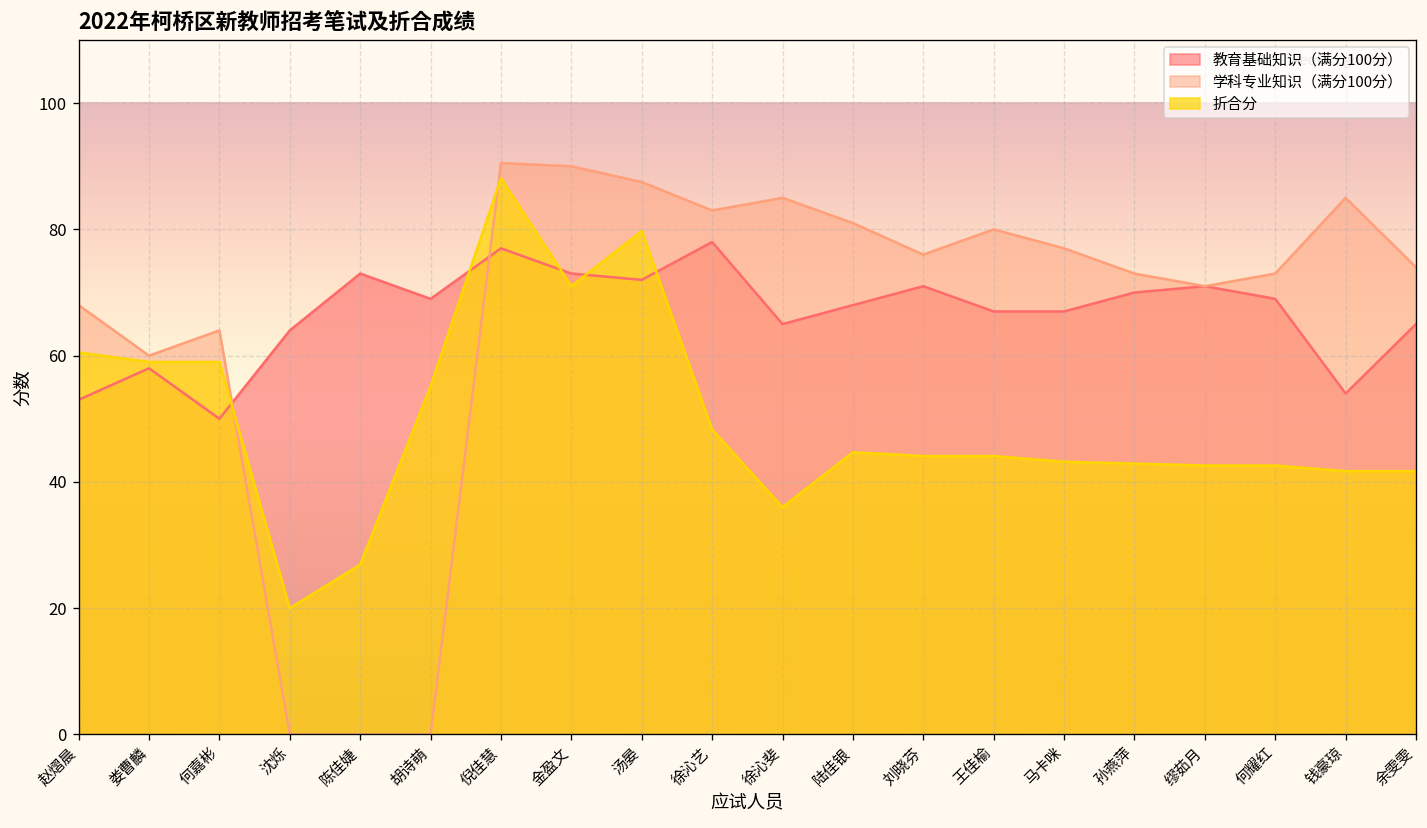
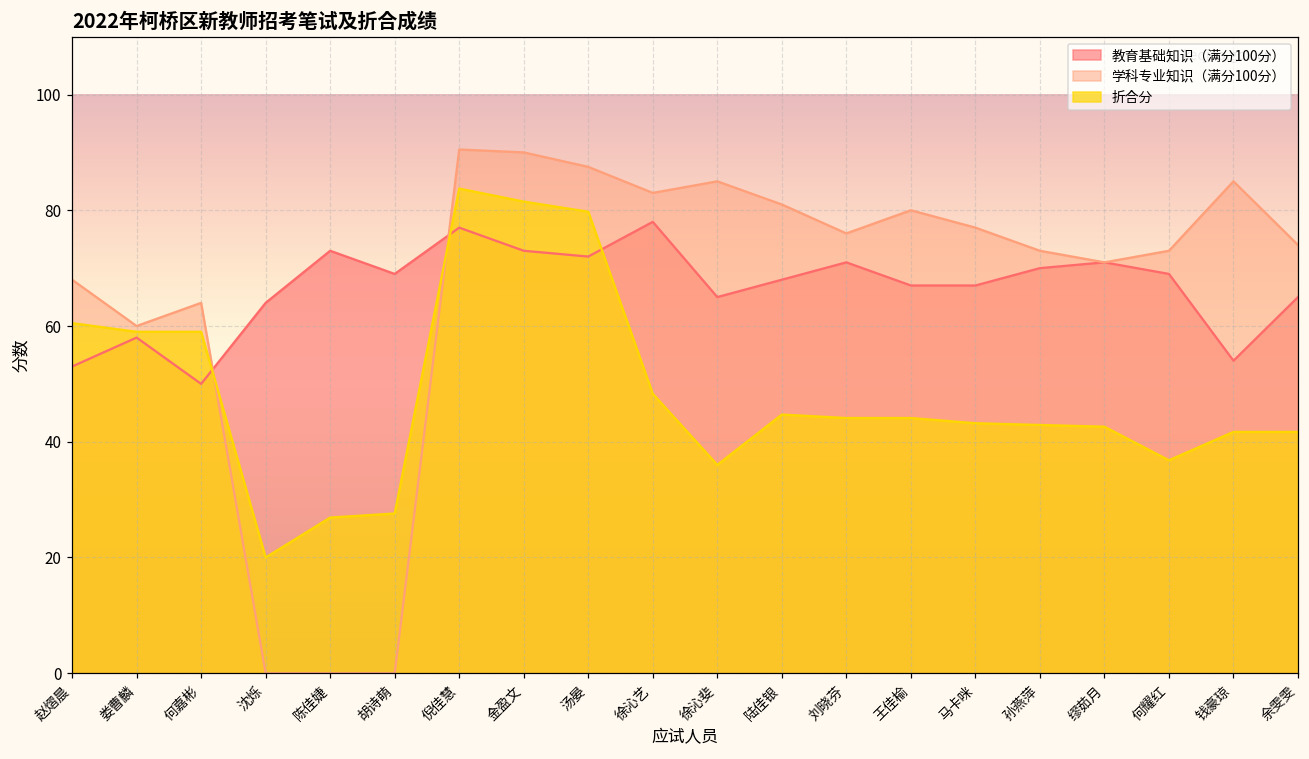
折合分, 胡诗萌: 55 -> 28
折合分, 倪佳慧: 88 -> 84
折合分, 金盈文: 71 -> 82
折合分, 何耀红: 43 -> 37
